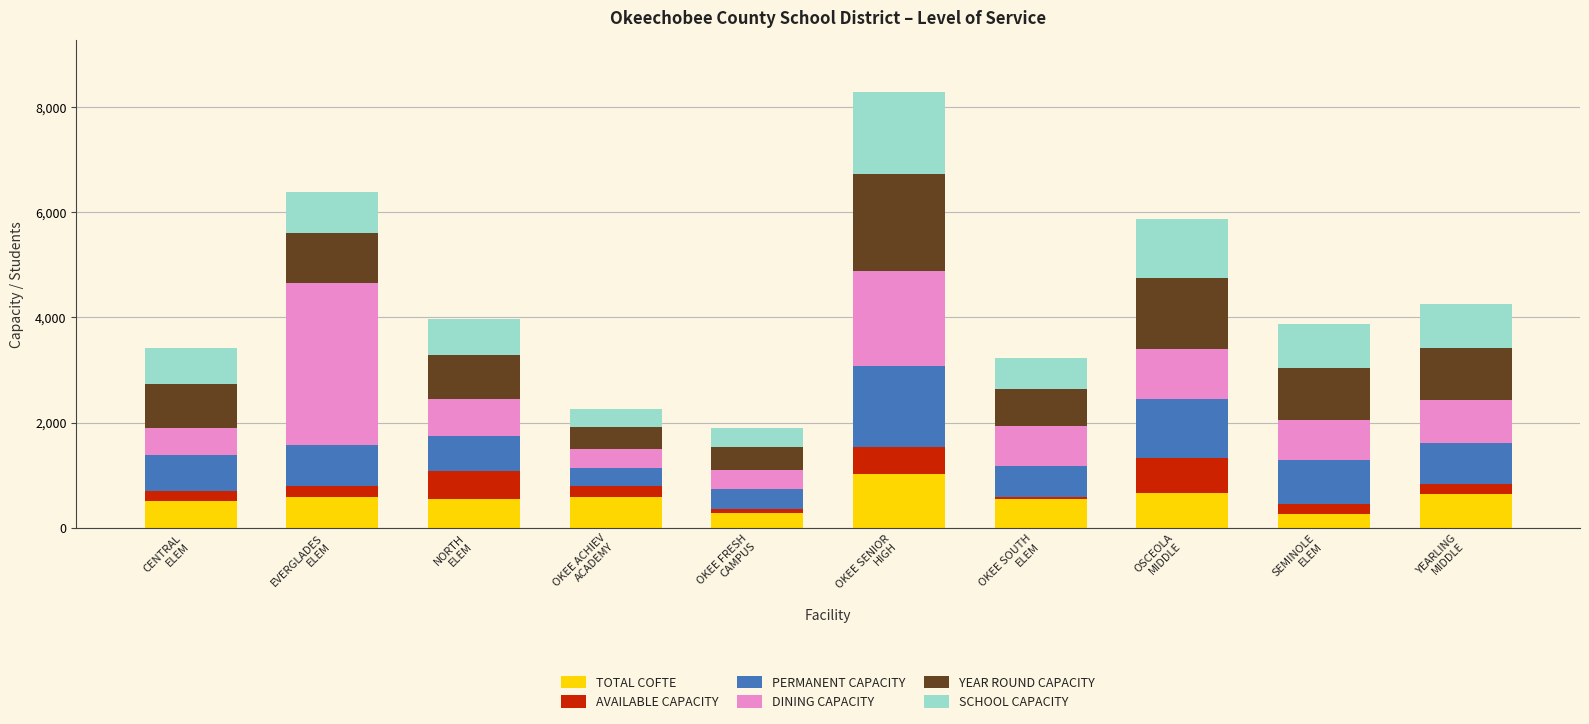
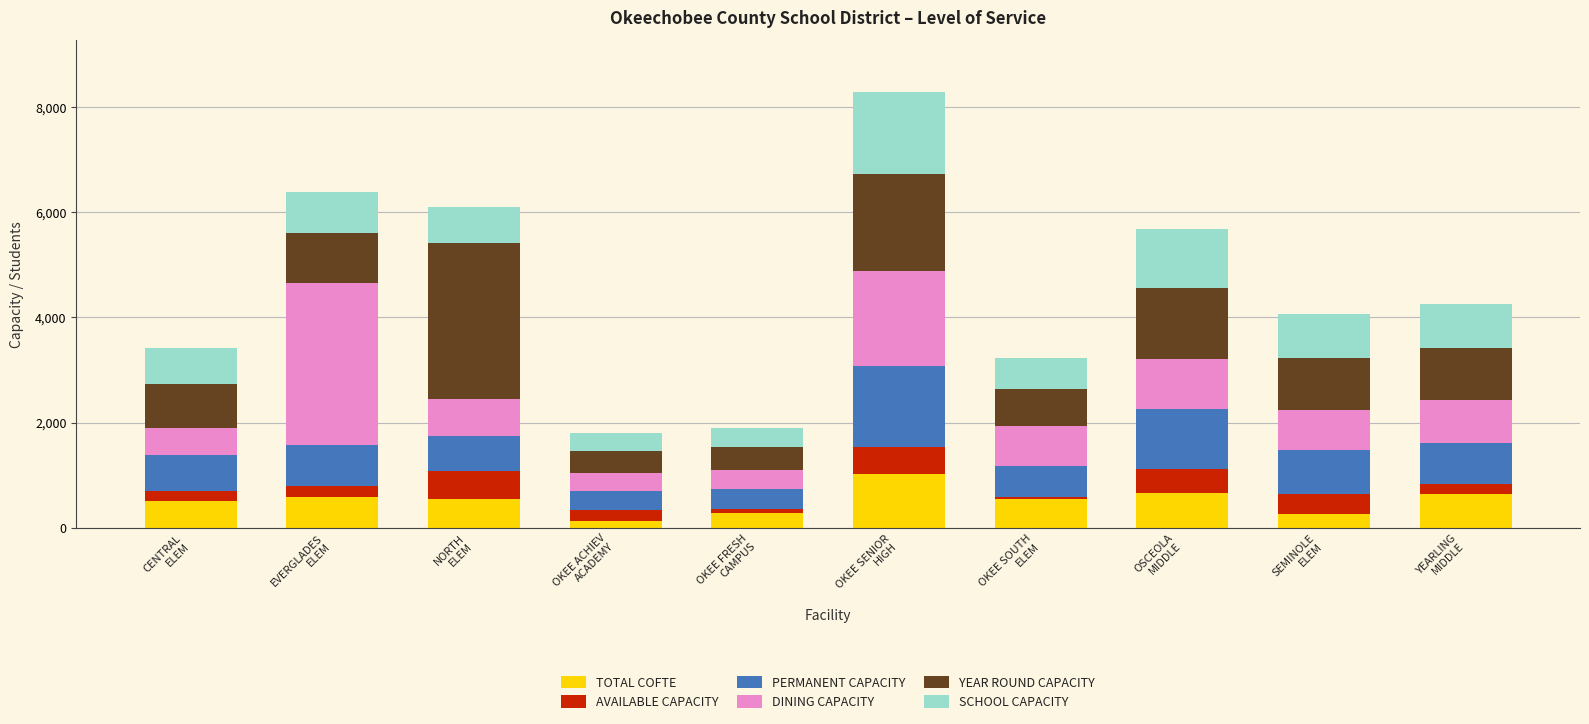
YEAR ROUND CAPACITY, NORTH ELEM: 800 -> 3,000
TOTAL COFTE, OKEE ACHIEV ACADEMY: 600 -> 100
AVAILABLE CAPACITY, OSCEOLA MIDDLE: 700 -> 500
AVAILABLE CAPACITY, SEMINOLE ELEM: 200 -> 400
